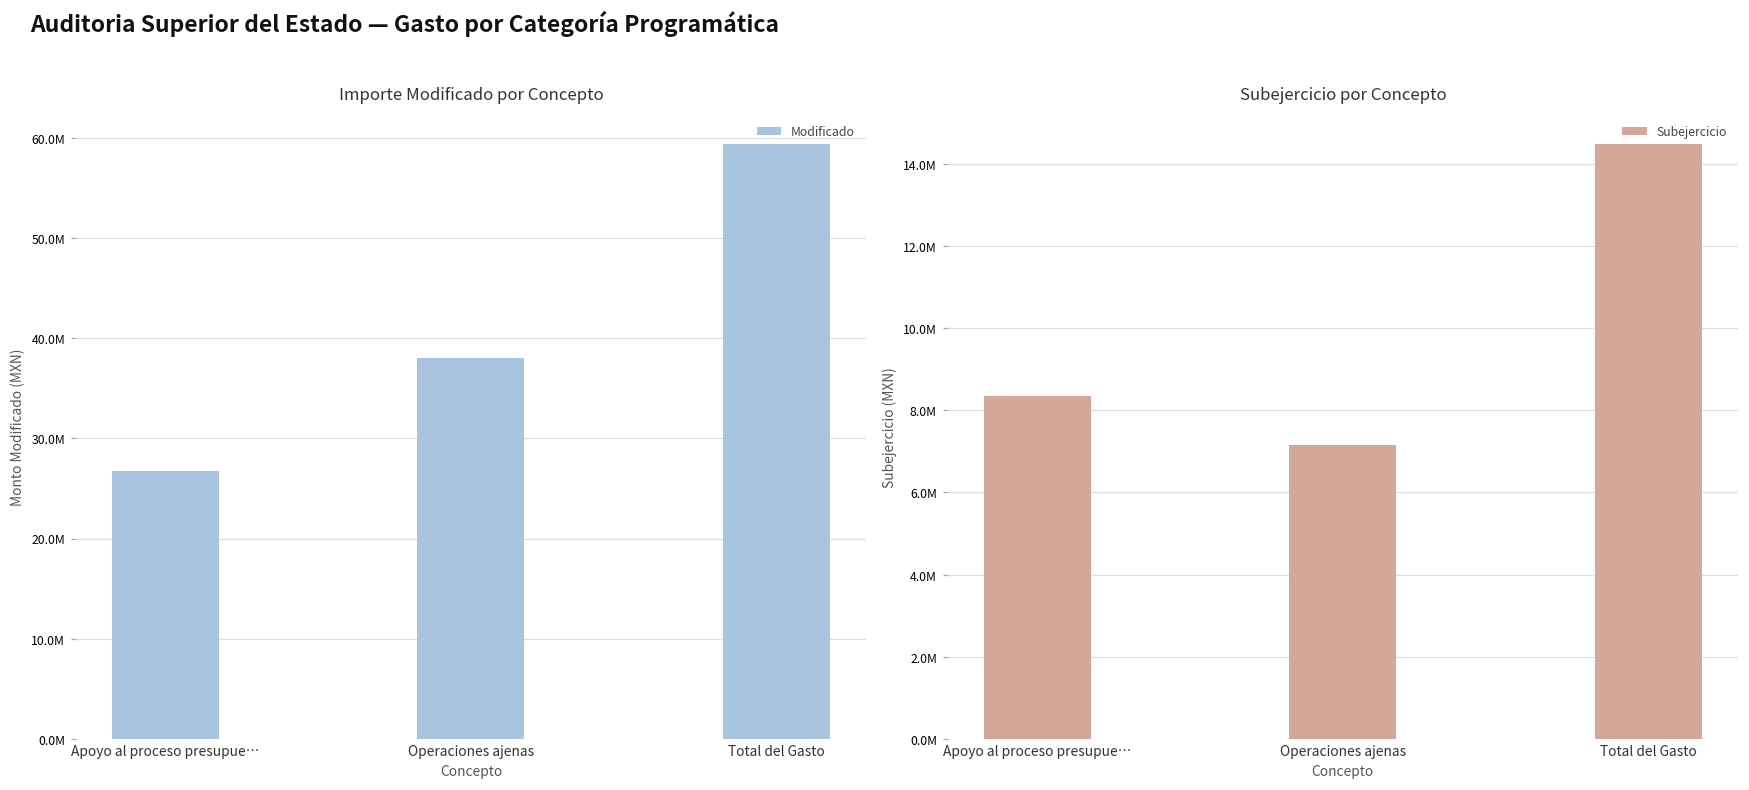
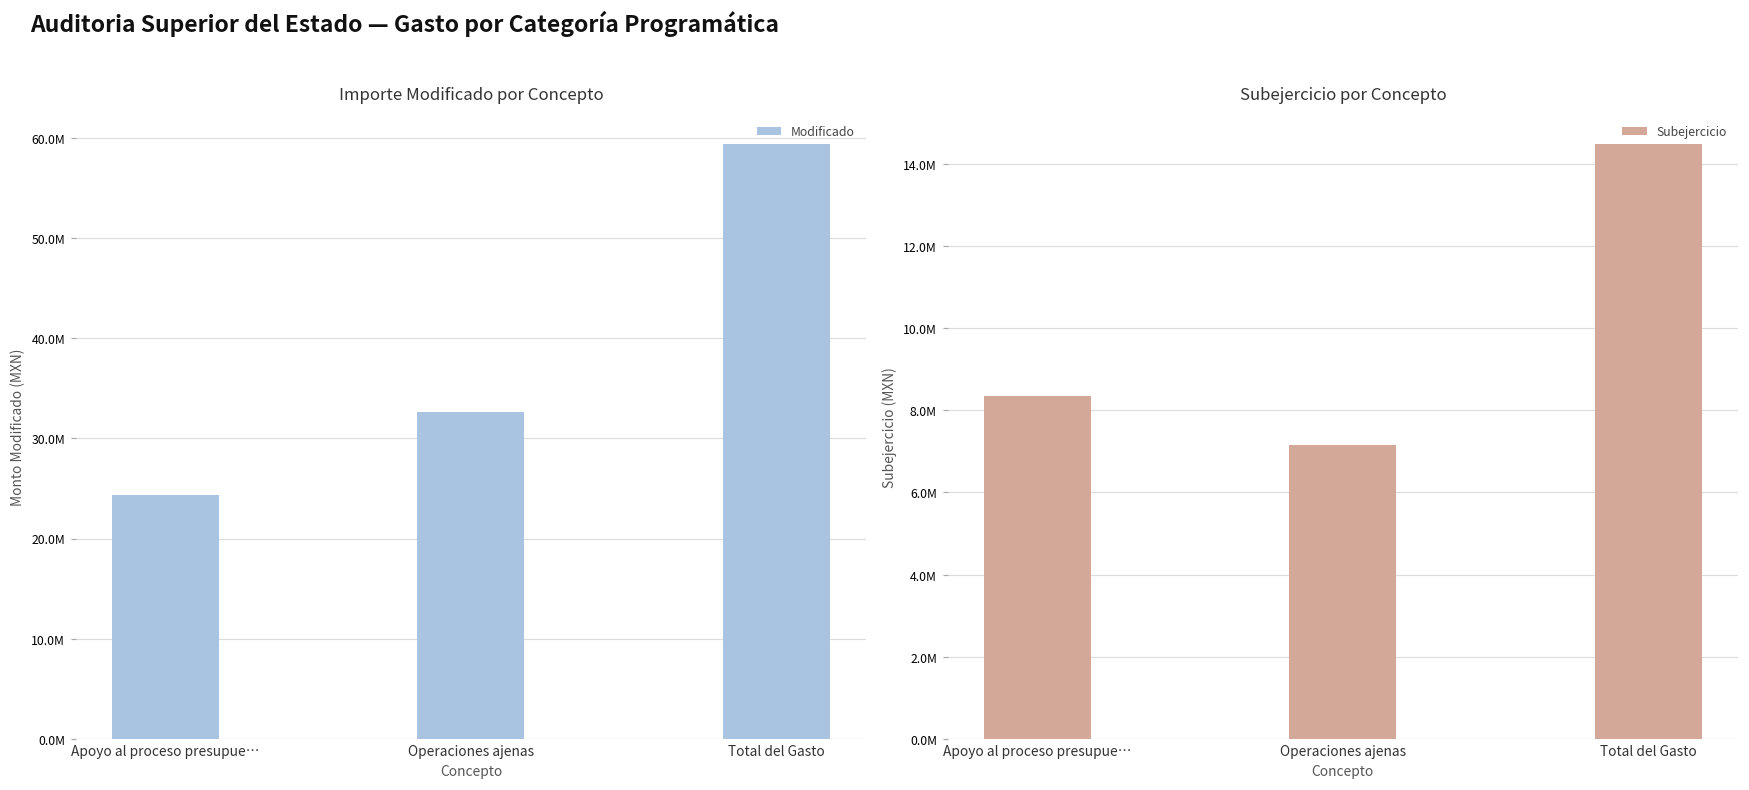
Importe Modificado por Concepto, Apoyo al proceso presupue…: 27000000 -> 24000000
Importe Modificado por Concepto, Operaciones ajenas: 38000000 -> 33000000
